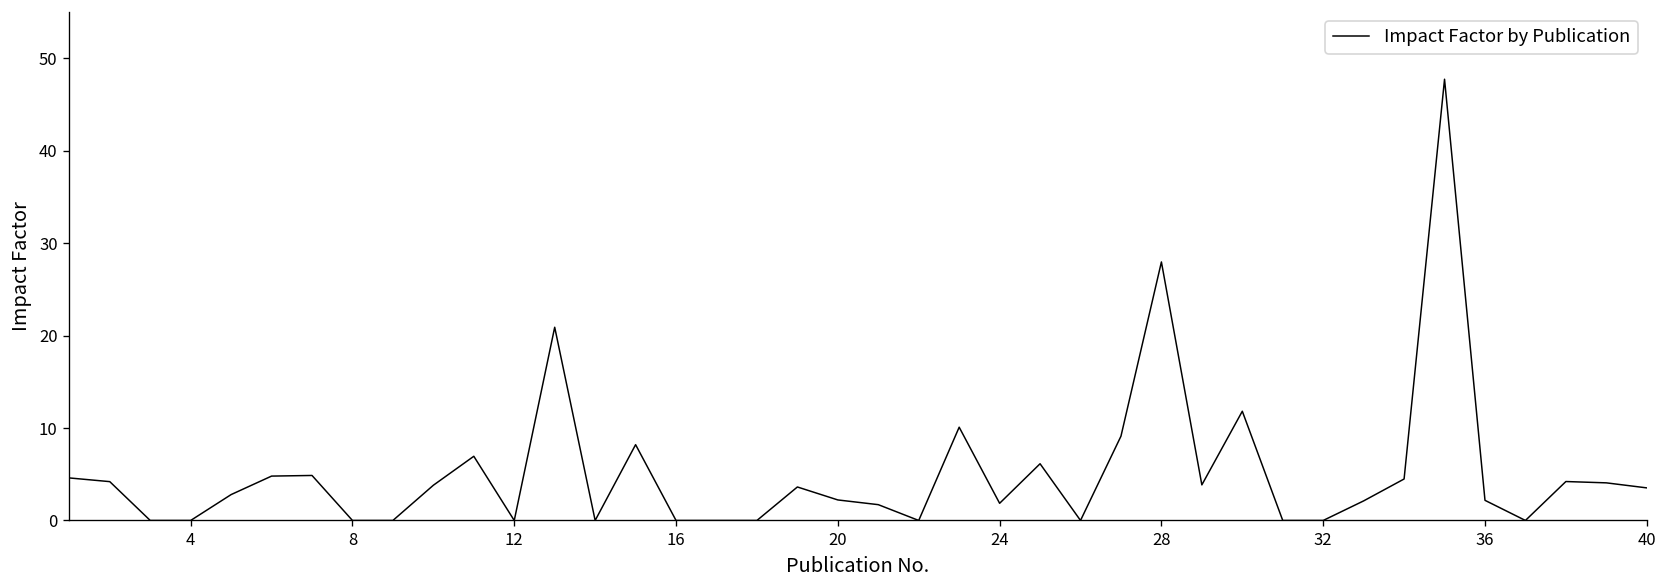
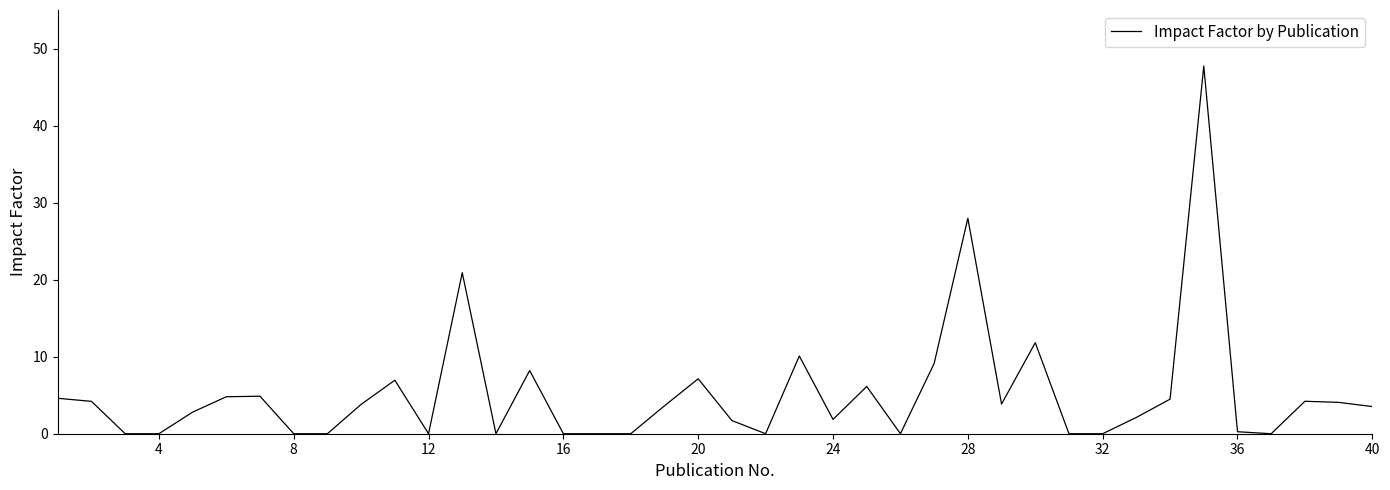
20: 2 -> 7
36: 2 -> 0
